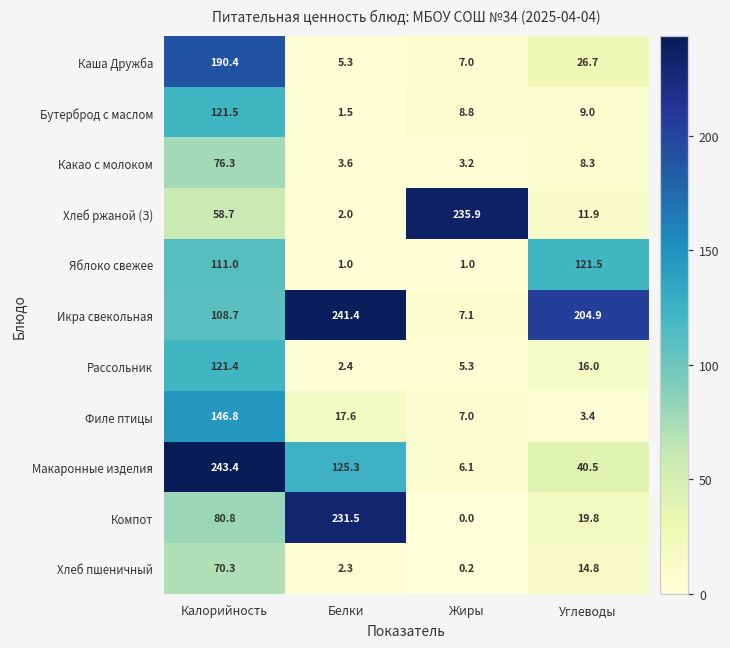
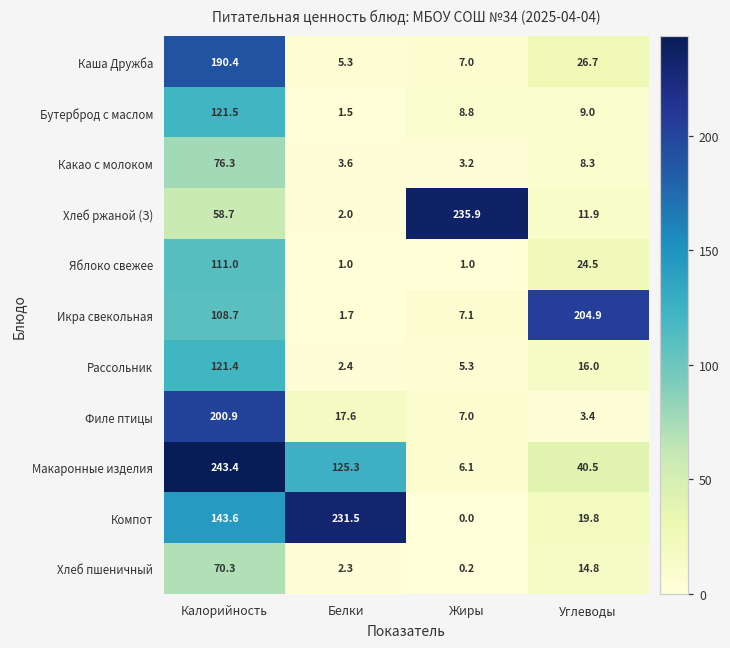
Яблоко свежее, Углеводы: 121.5 -> 24.5
Икра свекольная, Белки: 241.4 -> 1.7
Филе птицы, Калорийность: 146.8 -> 200.9
Компот, Калорийность: 80.8 -> 143.6
